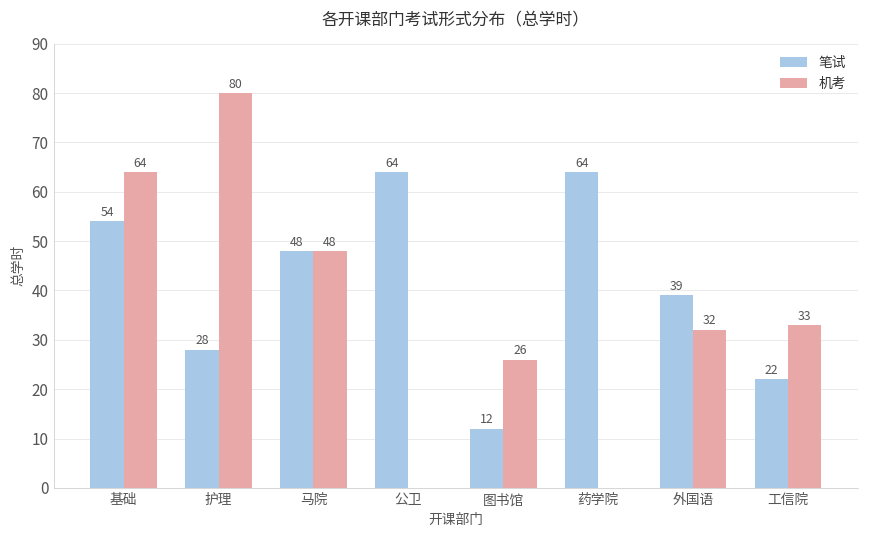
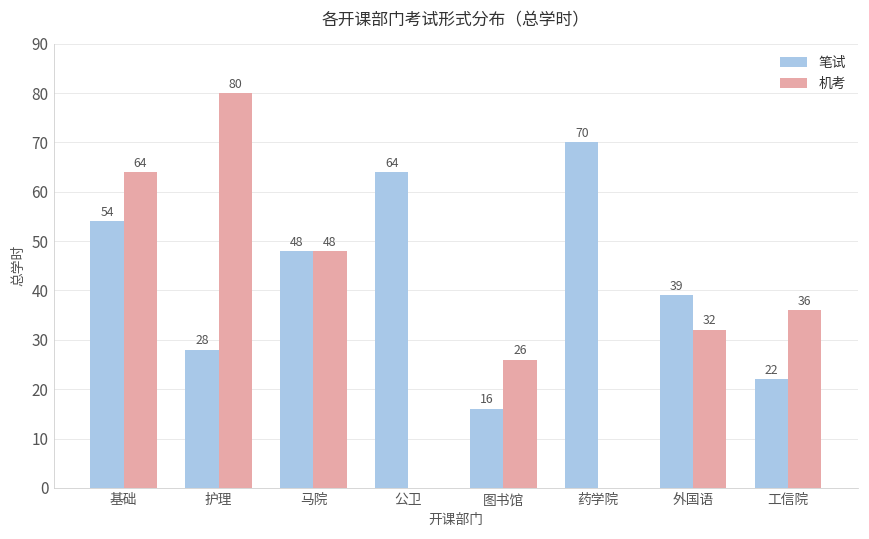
笔试, 图书馆: 12 -> 16
笔试, 药学院: 64 -> 70
机考, 工信院: 33 -> 36
